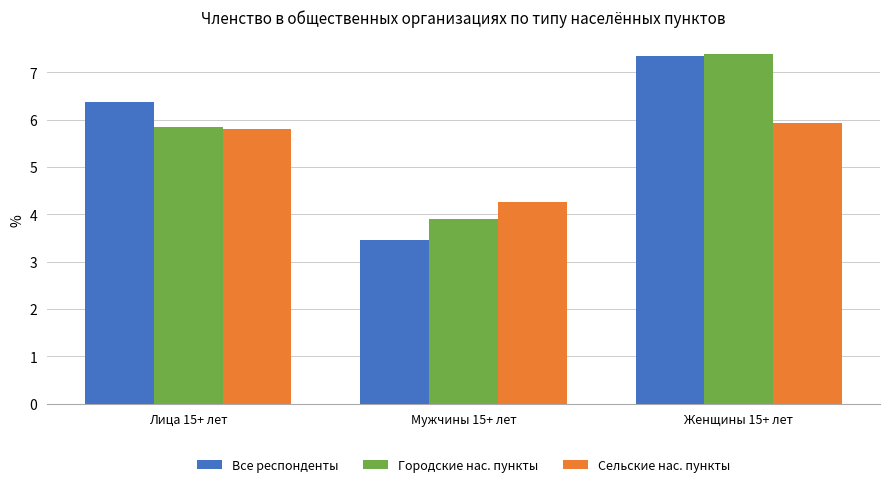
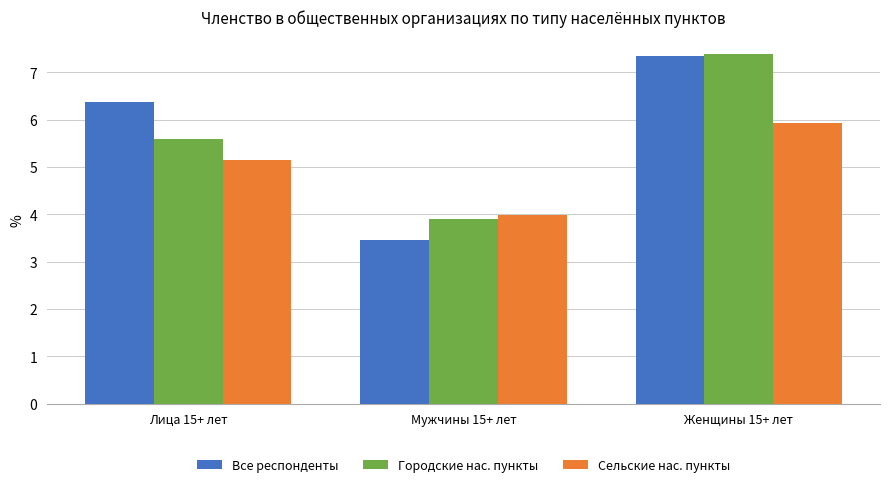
Городские нас. пункты, Лица 15+ лет: 5.8 -> 5.6
Сельские нас. пункты, Лица 15+ лет: 5.8 -> 5.1
Сельские нас. пункты, Мужчины 15+ лет: 4.3 -> 4.0
